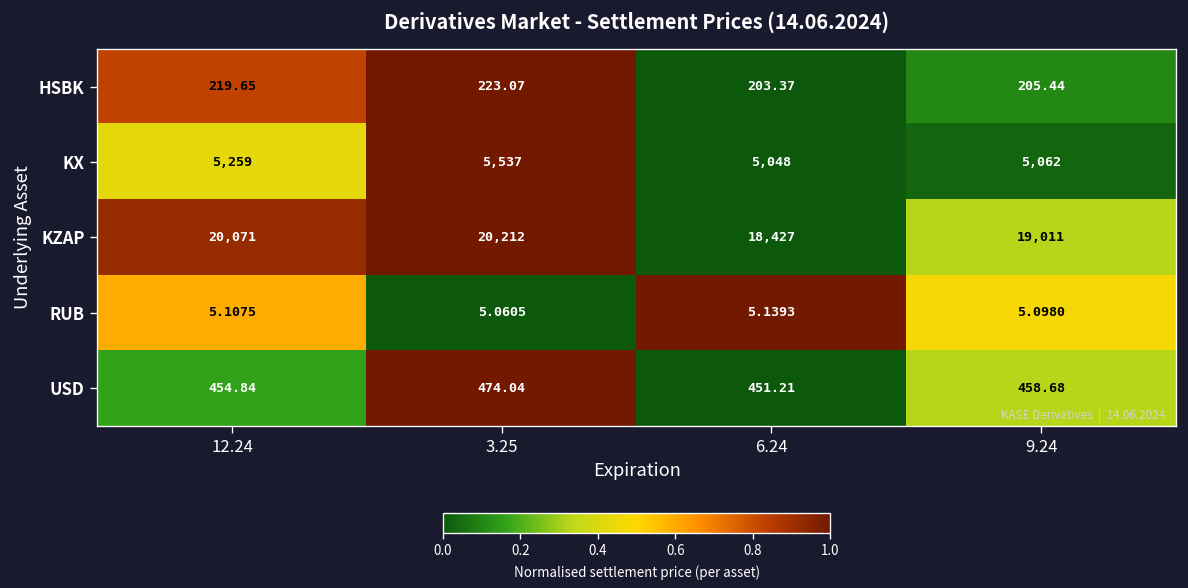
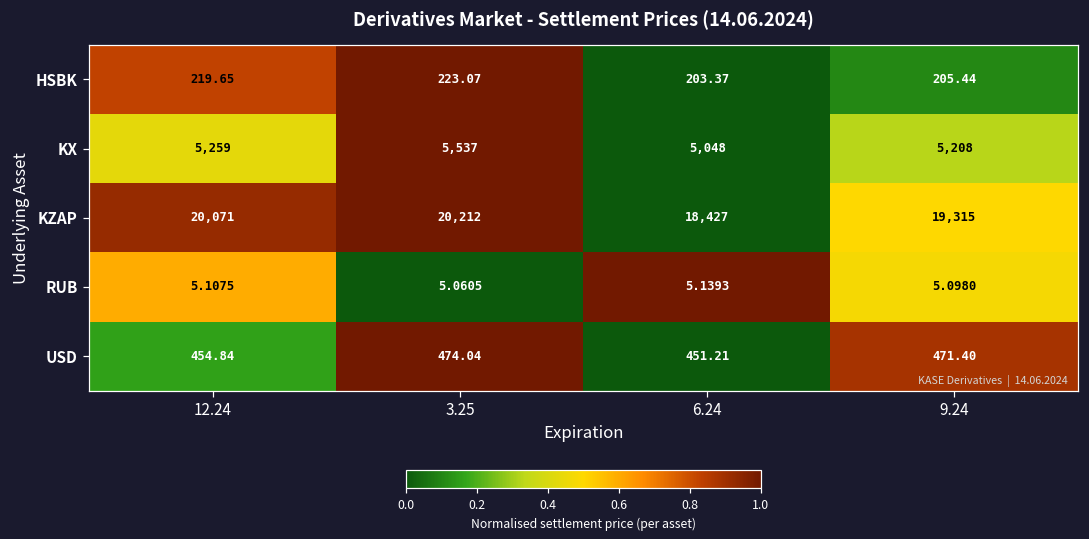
KX, 9.24: 5,062 -> 5,208
KZAP, 9.24: 19,011 -> 19,315
USD, 9.24: 458.68 -> 471.40
